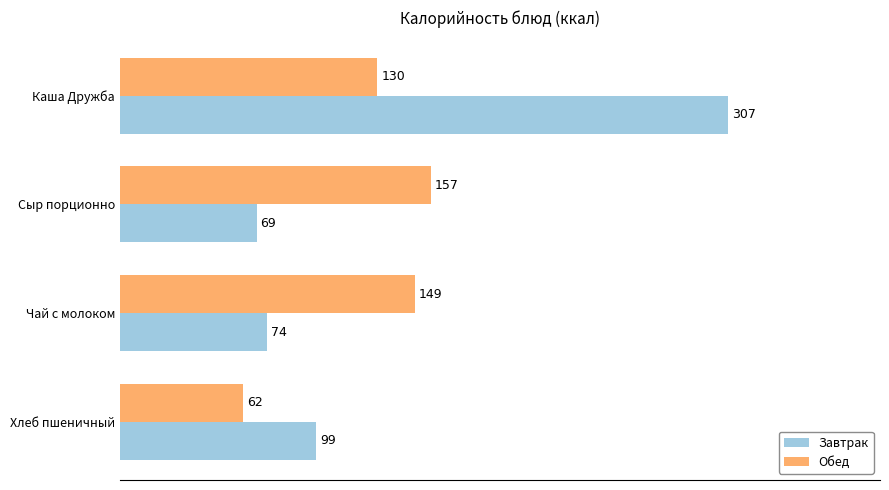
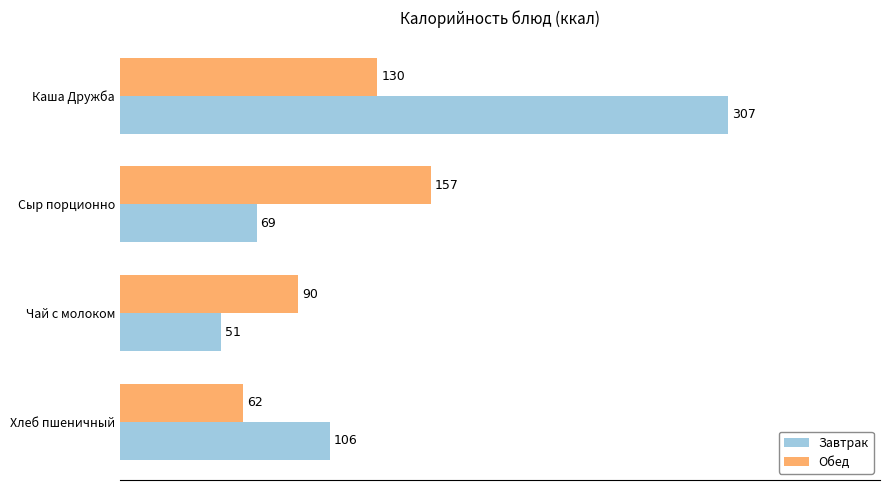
Обед, Чай с молоком: 149 -> 90
Завтрак, Чай с молоком: 74 -> 51
Завтрак, Хлеб пшеничный: 99 -> 106
